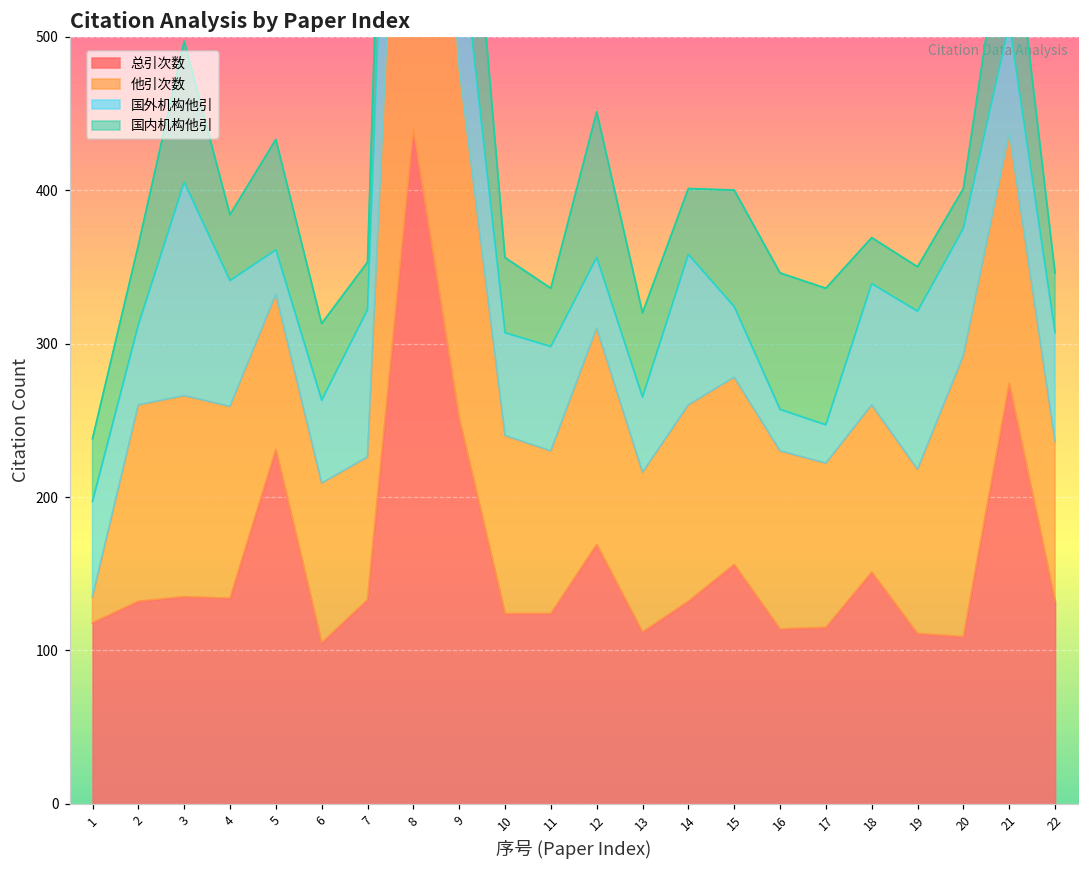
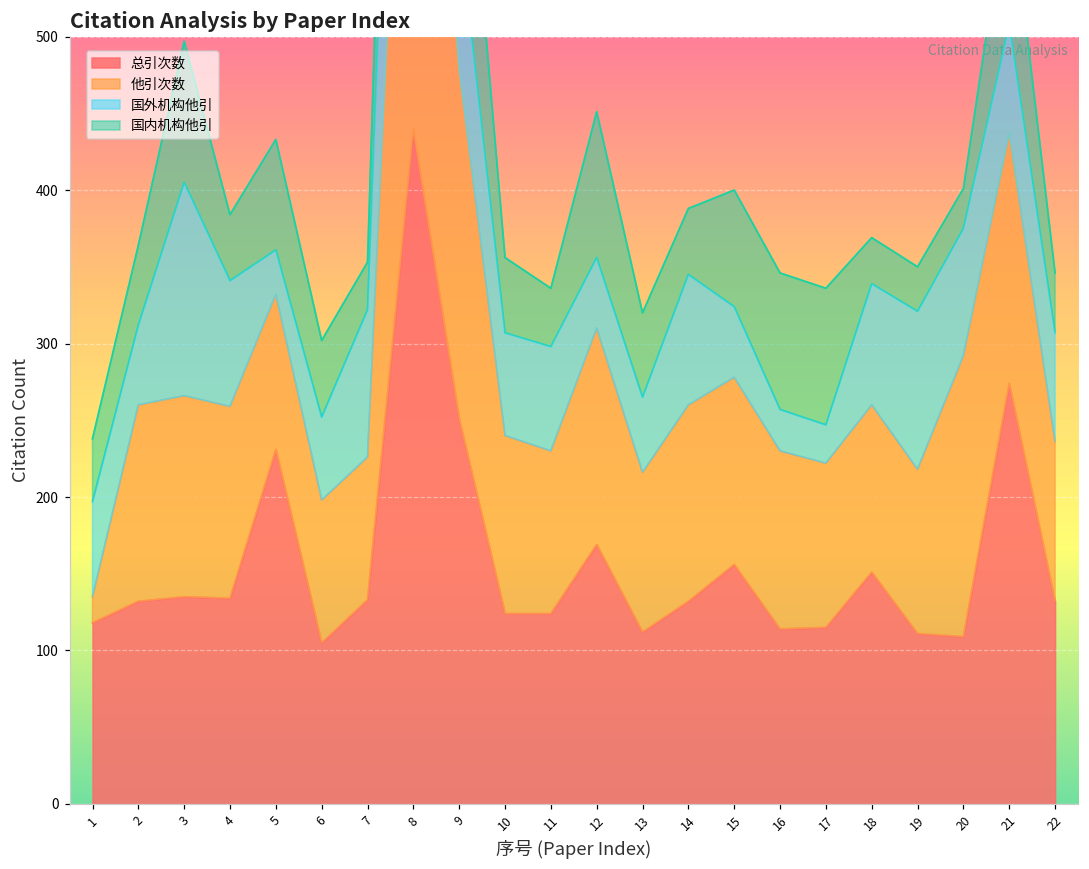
他引次数, 6: 104 -> 93
国外机构他引, 14: 98 -> 85
